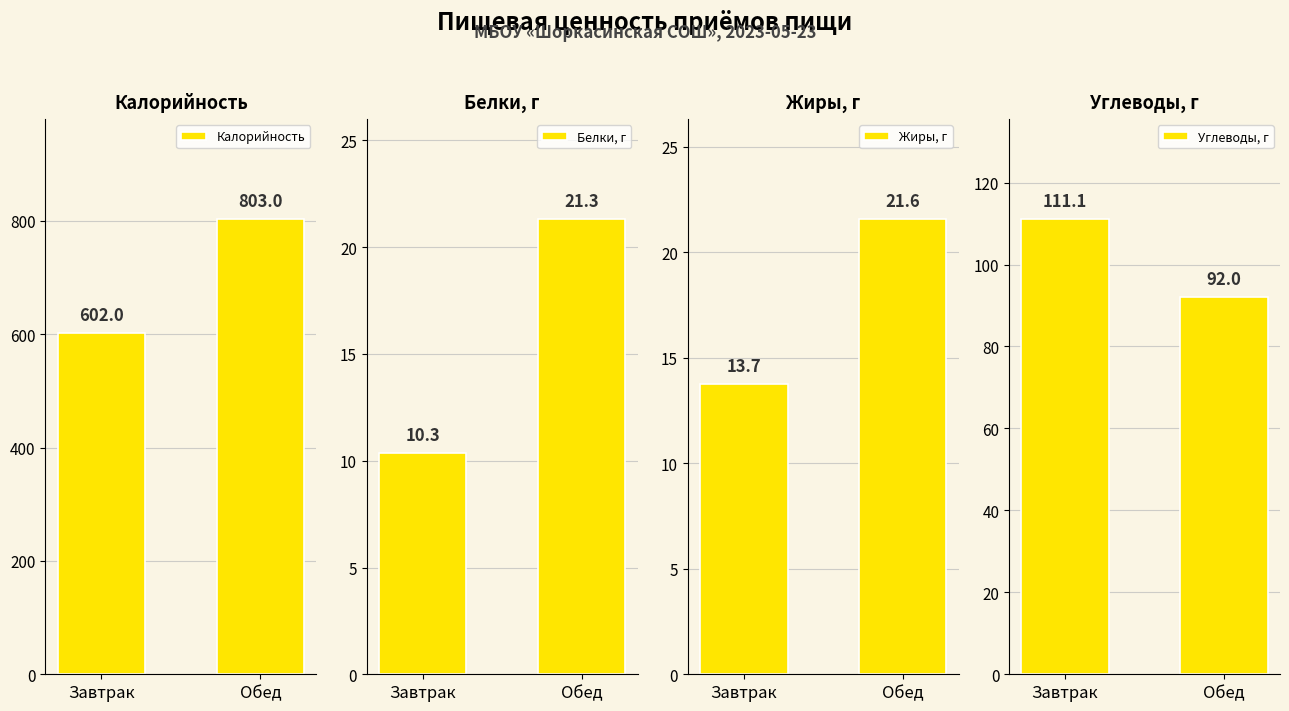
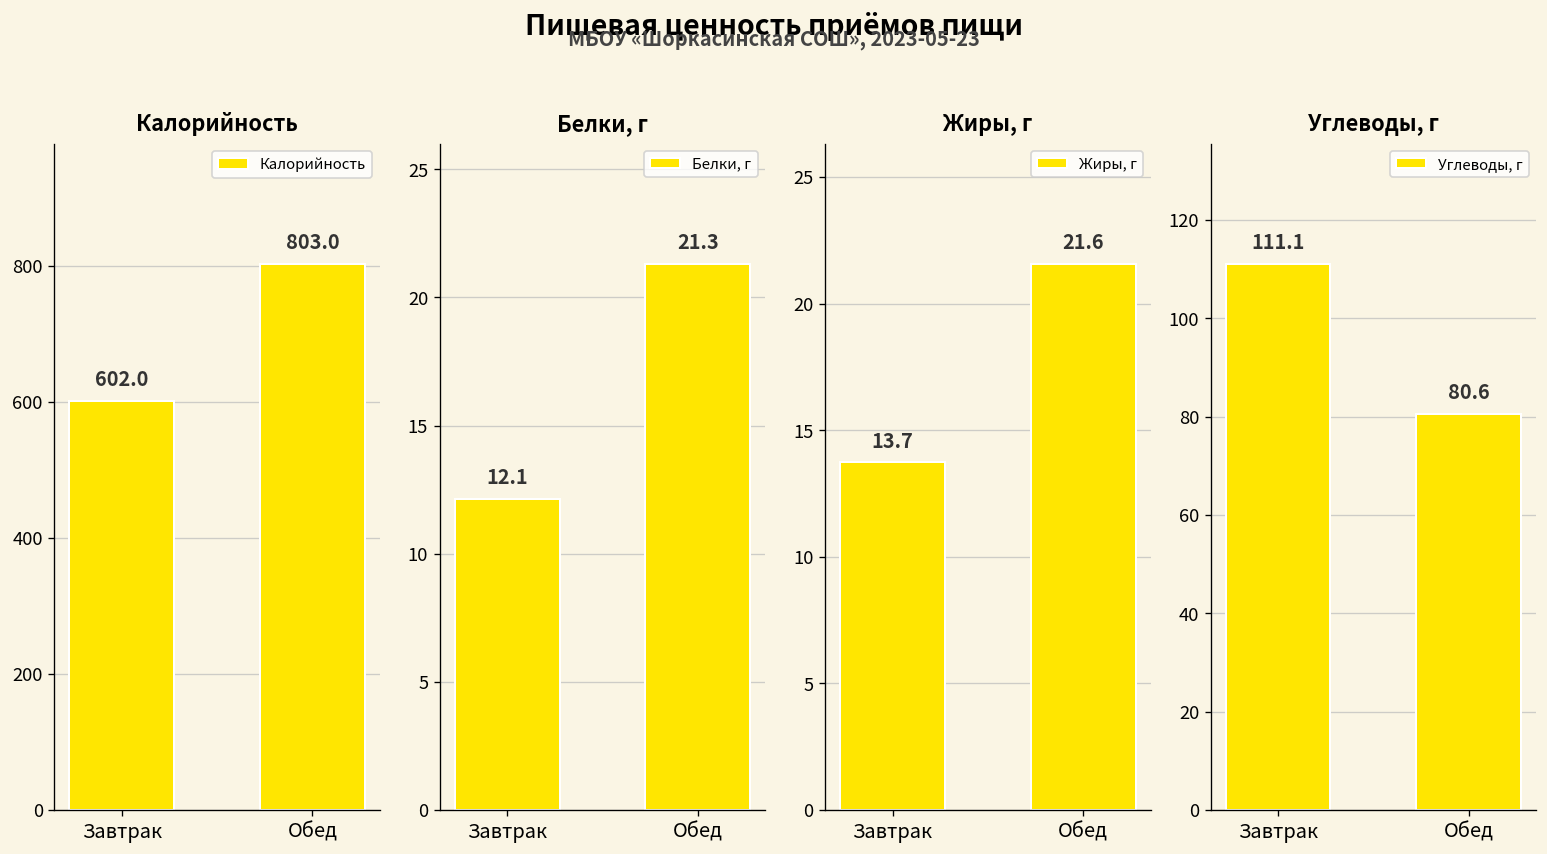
Белки, г, Завтрак: 10.3 -> 12.1
Углеводы, г, Обед: 92.0 -> 80.6
